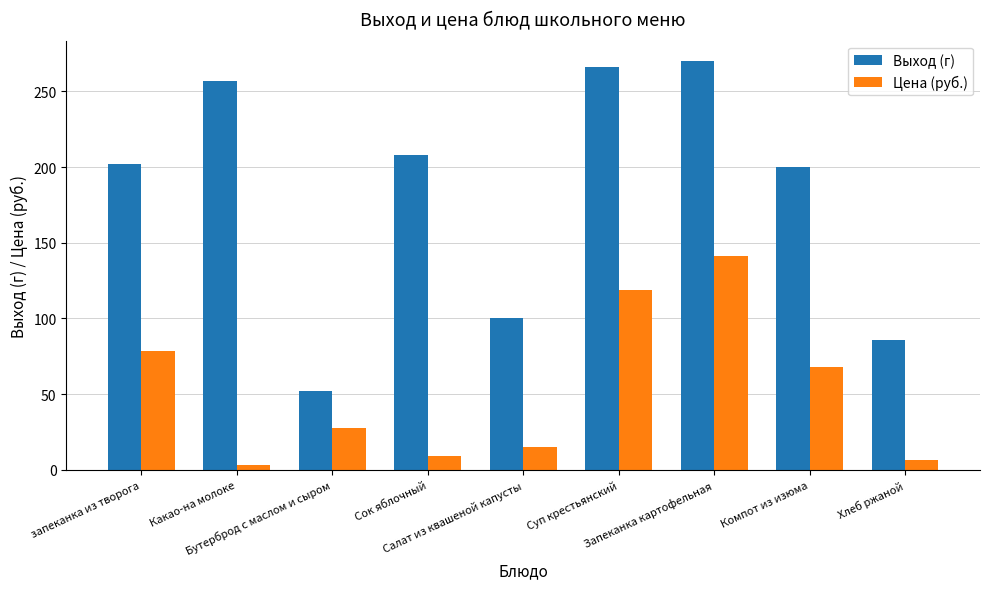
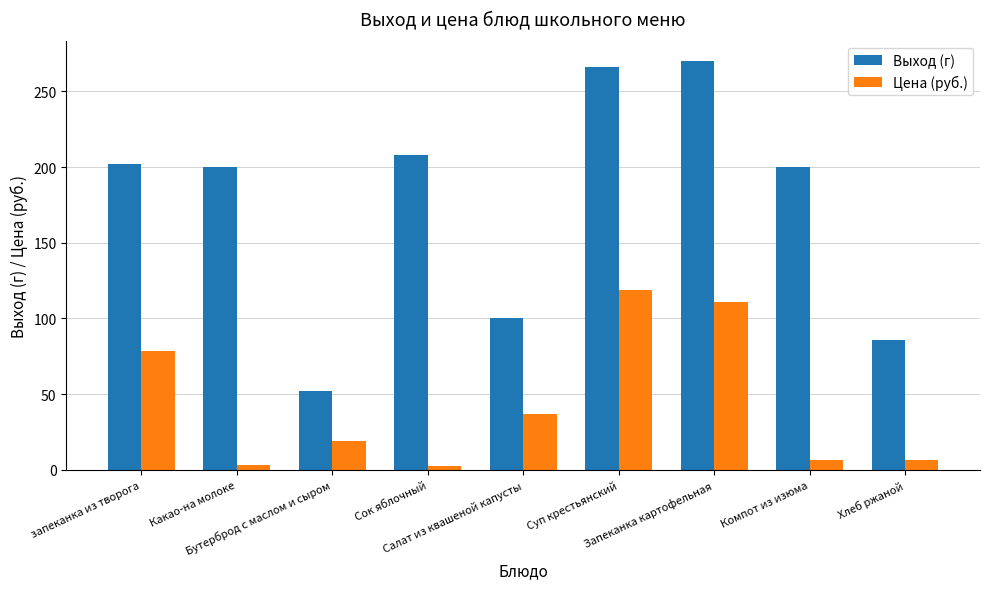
Выход (г), Какао-на молоке: 257 -> 200
Цена (руб.), Бутерброд с маслом и сыром: 28 -> 19
Цена (руб.), Сок яблочный: 9 -> 3
Цена (руб.), Салат из квашеной капусты: 15 -> 37
Цена (руб.), Запеканка картофельная: 142 -> 111
Цена (руб.), Компот из изюма: 68 -> 6
